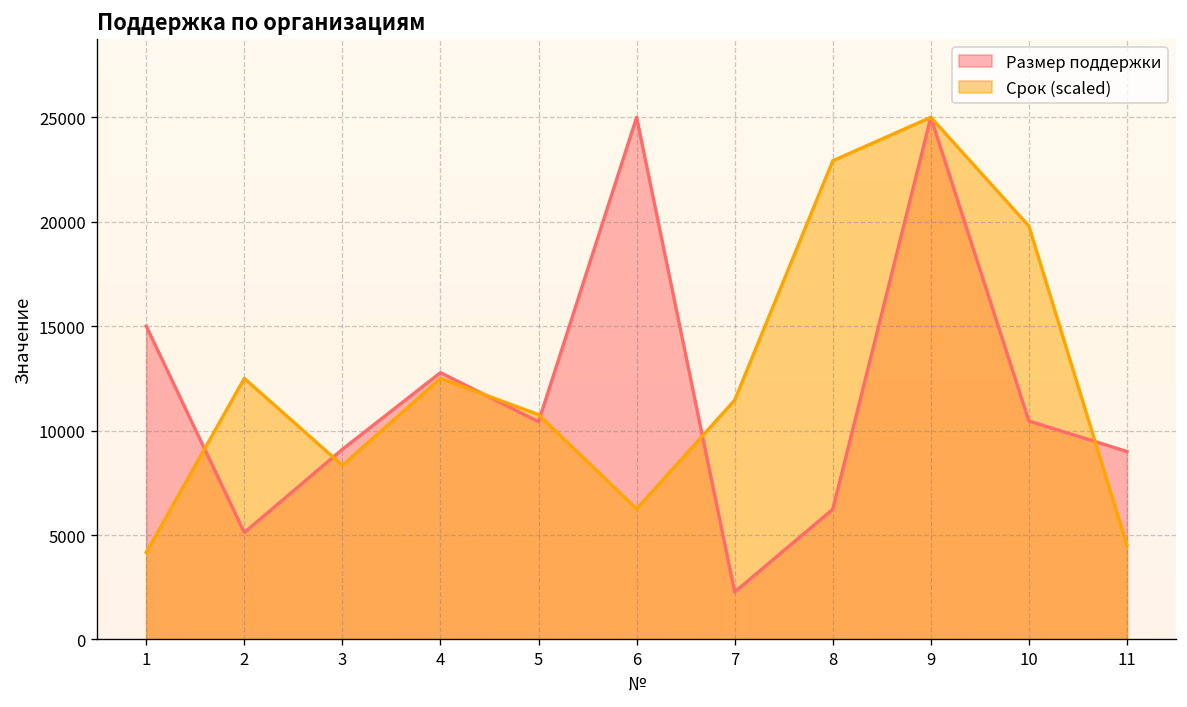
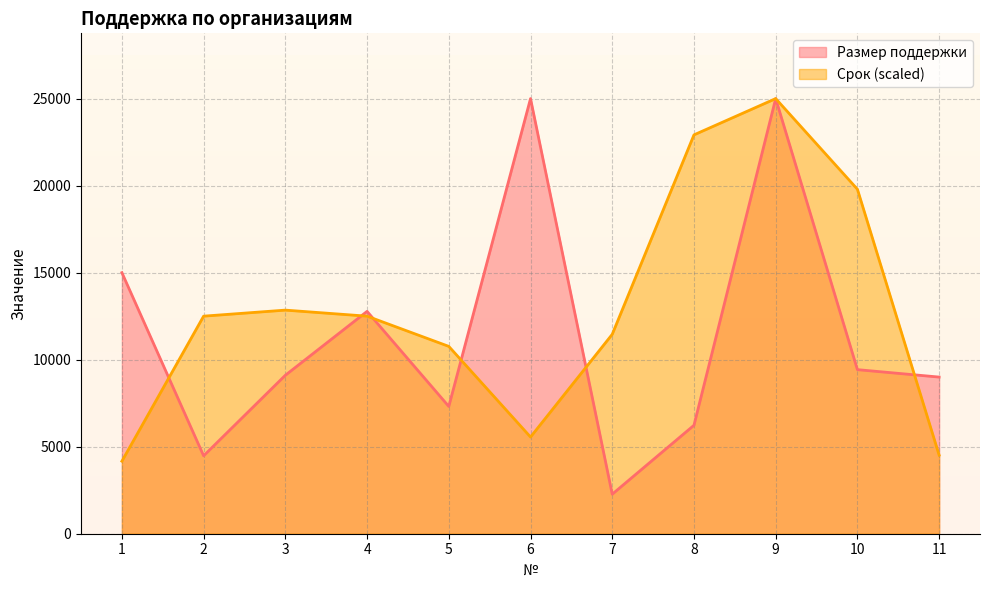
Размер поддержки, 2: 5100 -> 4500
Срок (scaled), 3: 8300 -> 12800
Размер поддержки, 5: 10400 -> 7300
Срок (scaled), 6: 6300 -> 5600
Размер поддержки, 10: 10500 -> 9400
